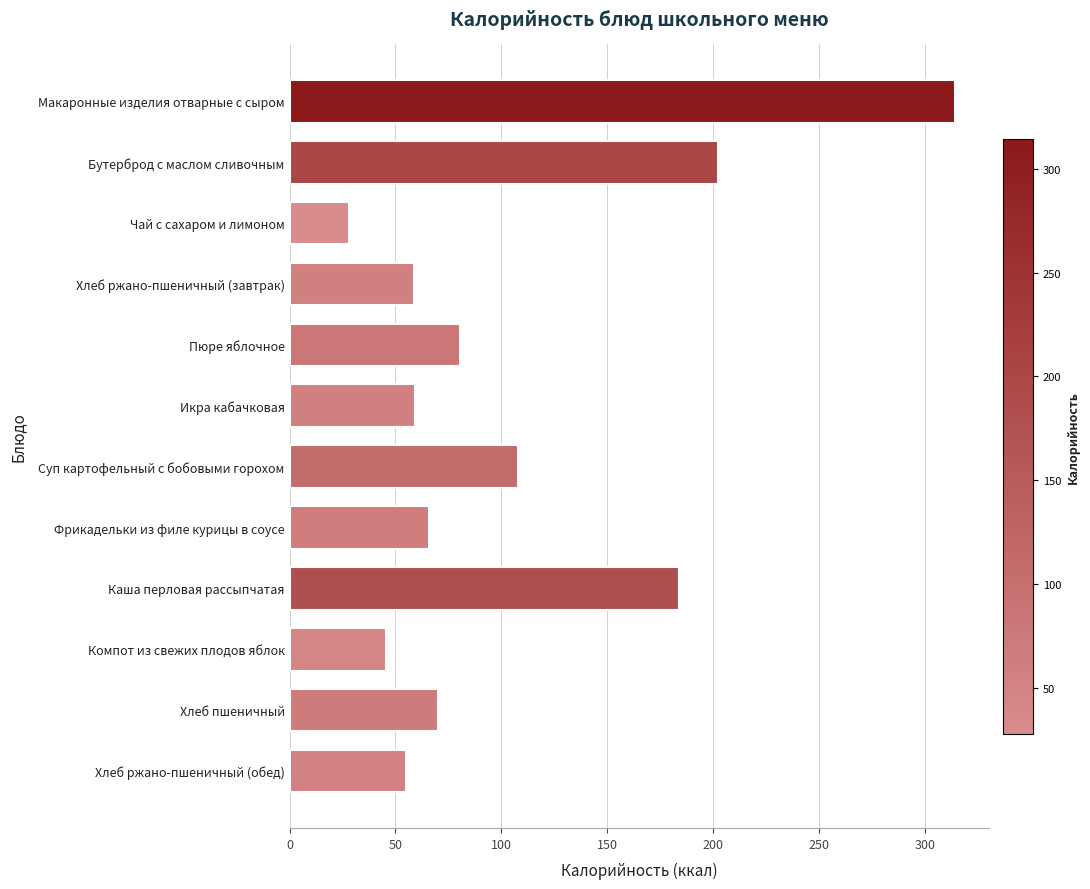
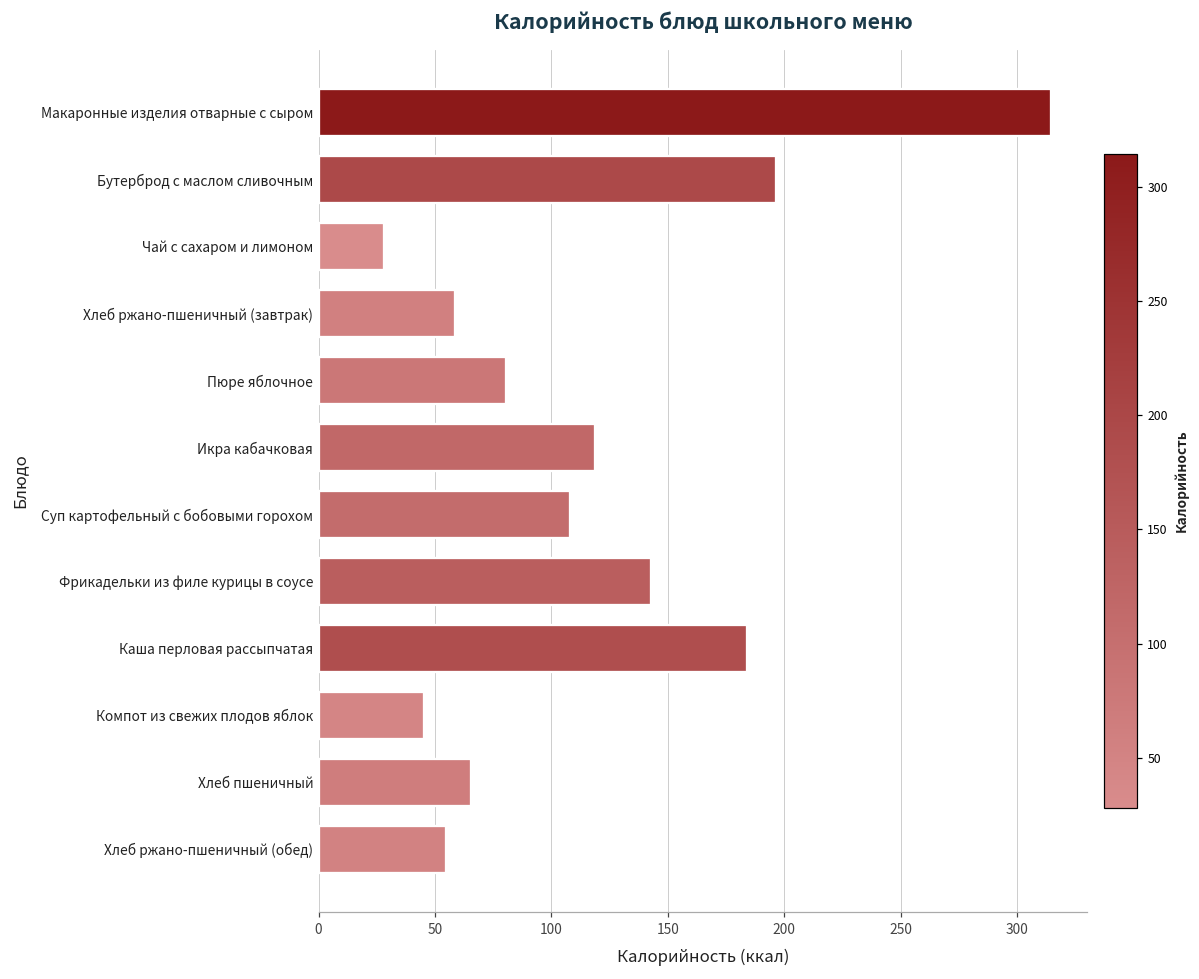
Бутерброд с маслом сливочным: 203 -> 197
Икра кабачковая: 59 -> 119
Фрикадельки из филе курицы в соусе: 66 -> 143
Хлеб пшеничный: 70 -> 66
